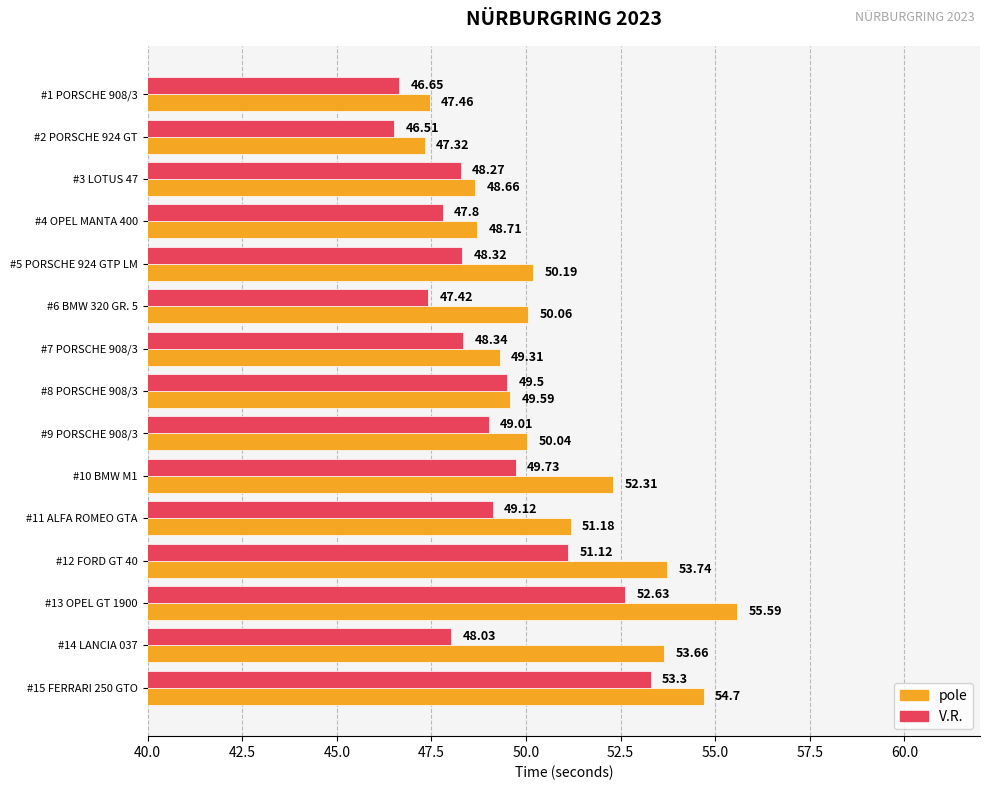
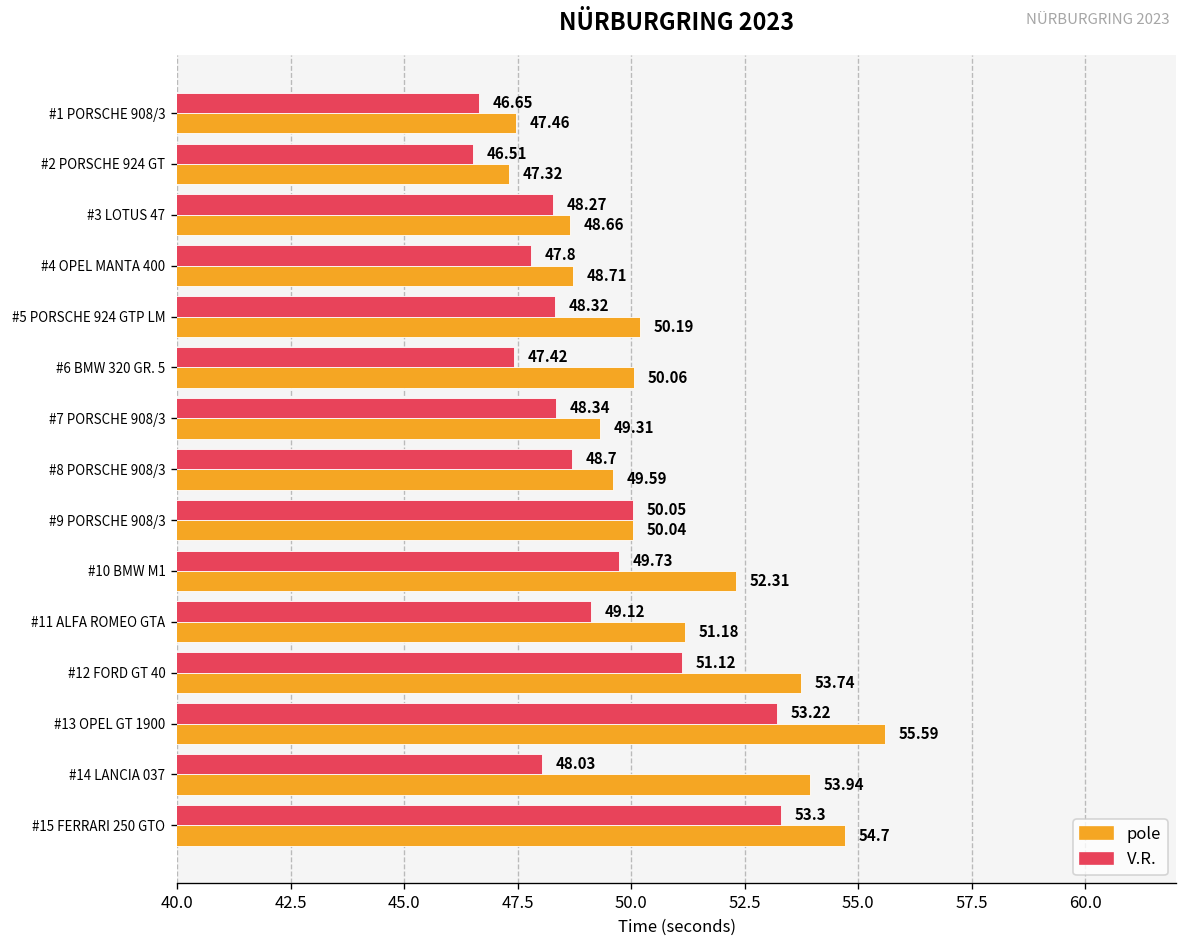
V.R., #8 PORSCHE 908/3: 49.5 -> 48.7
V.R., #9 PORSCHE 908/3: 49.01 -> 50.05
V.R., #13 OPEL GT 1900: 52.63 -> 53.22
pole, #14 LANCIA 037: 53.66 -> 53.94
